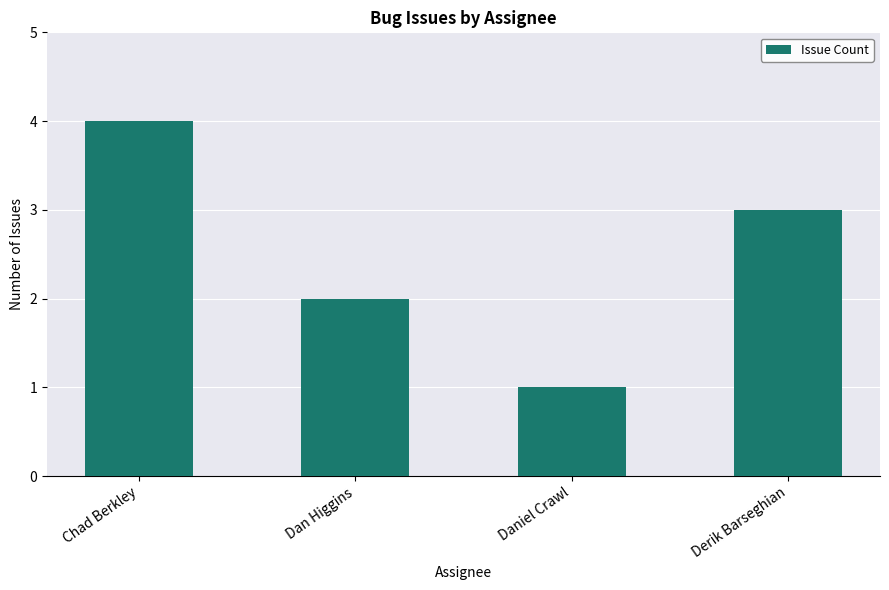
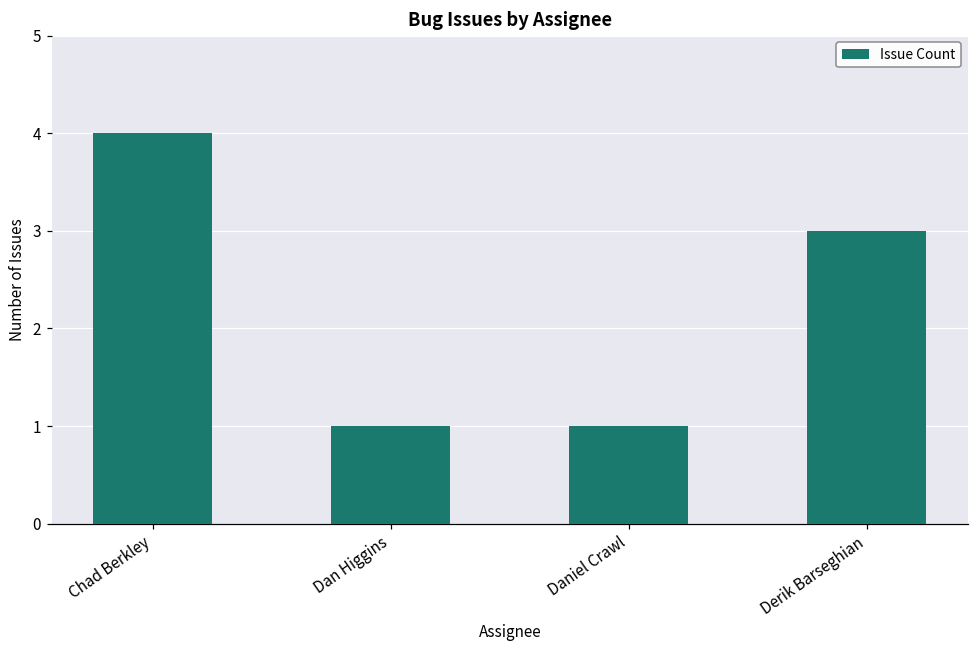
Dan Higgins: 2 -> 1
